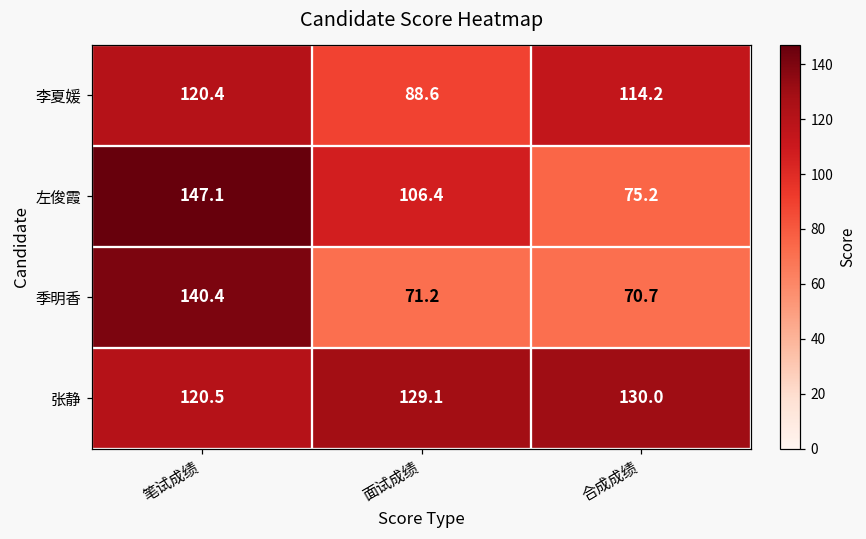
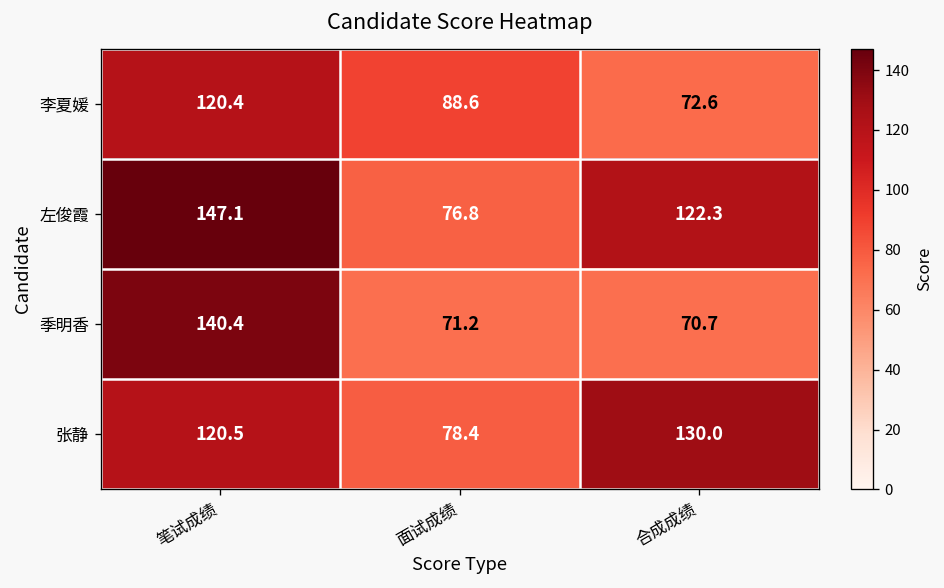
李夏媛, 合成成绩: 114.2 -> 72.6
左俊霞, 面试成绩: 106.4 -> 76.8
左俊霞, 合成成绩: 75.2 -> 122.3
张静, 面试成绩: 129.1 -> 78.4
